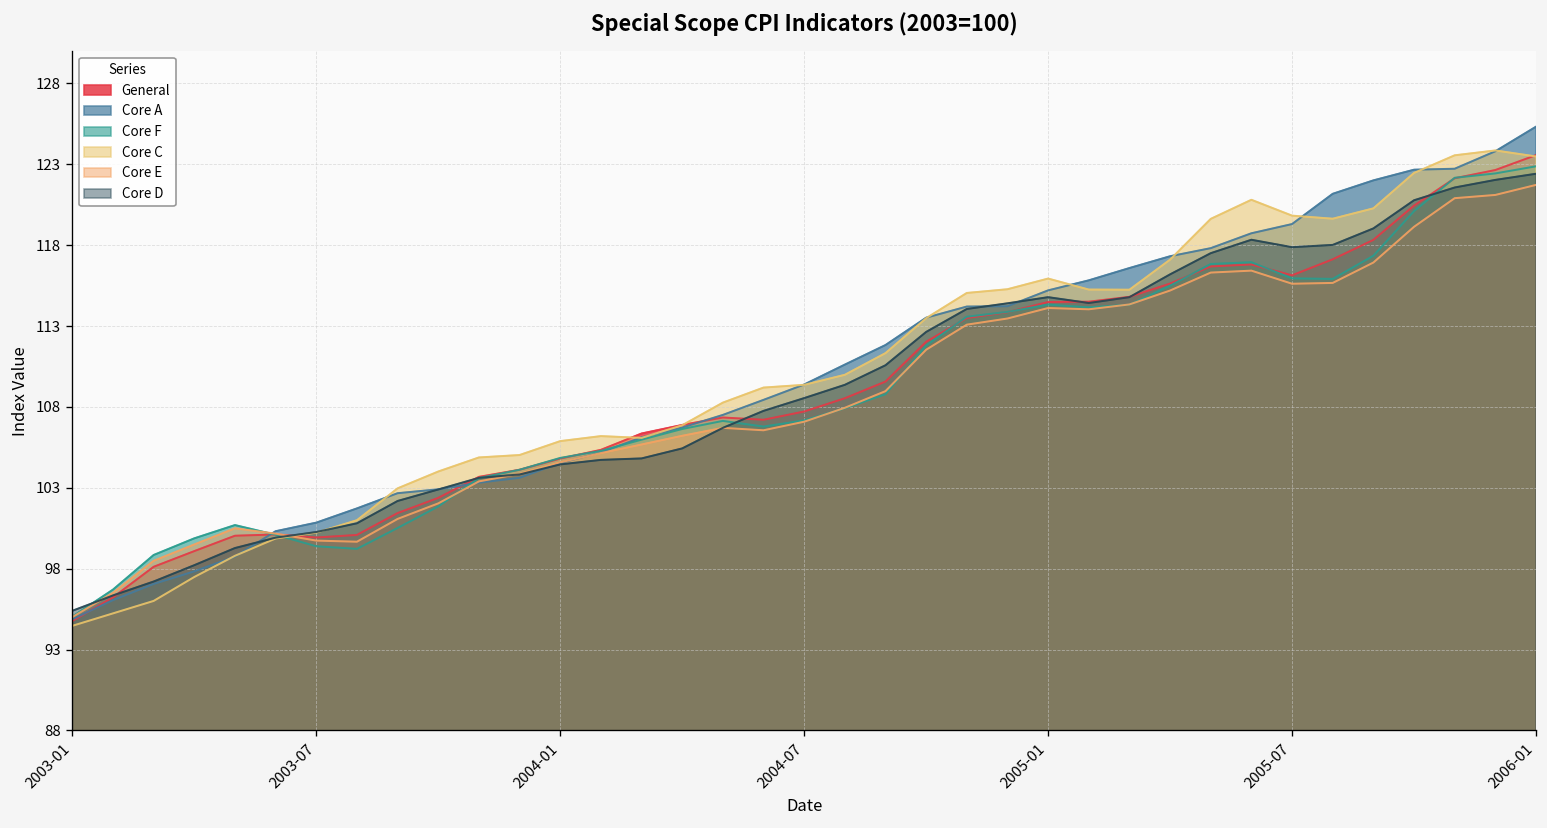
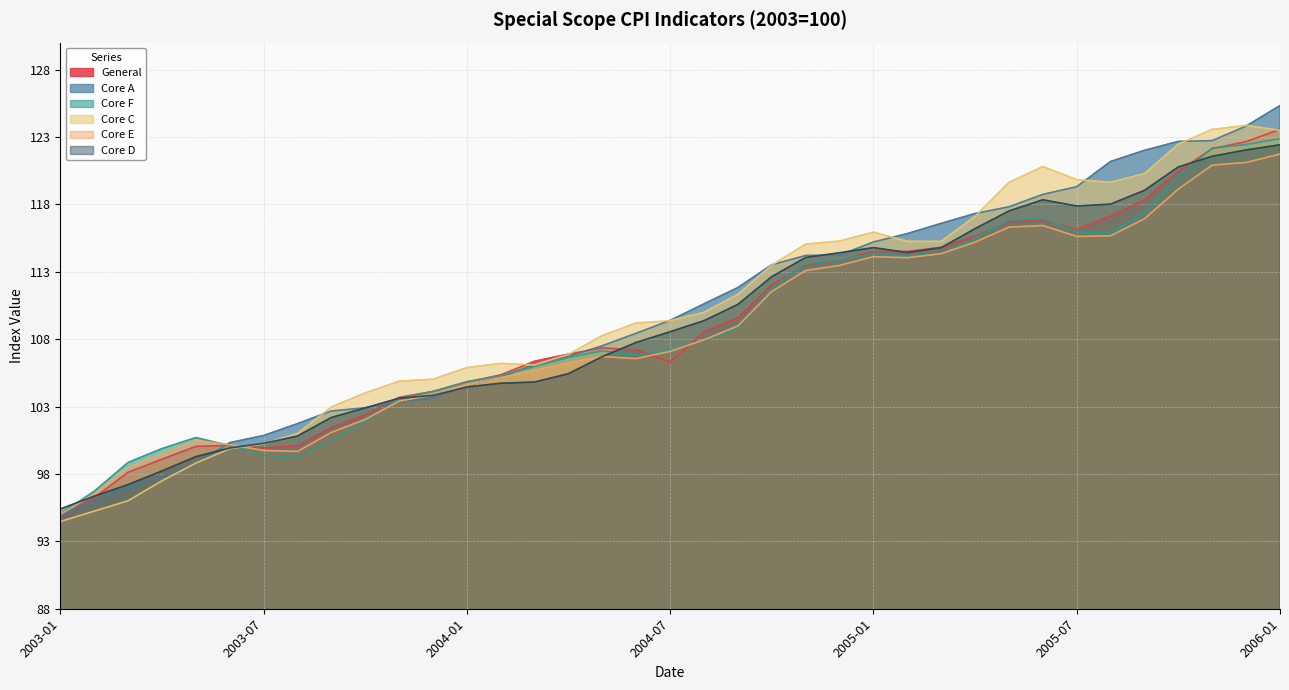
General, 2004-07: 107.7 -> 106.3
